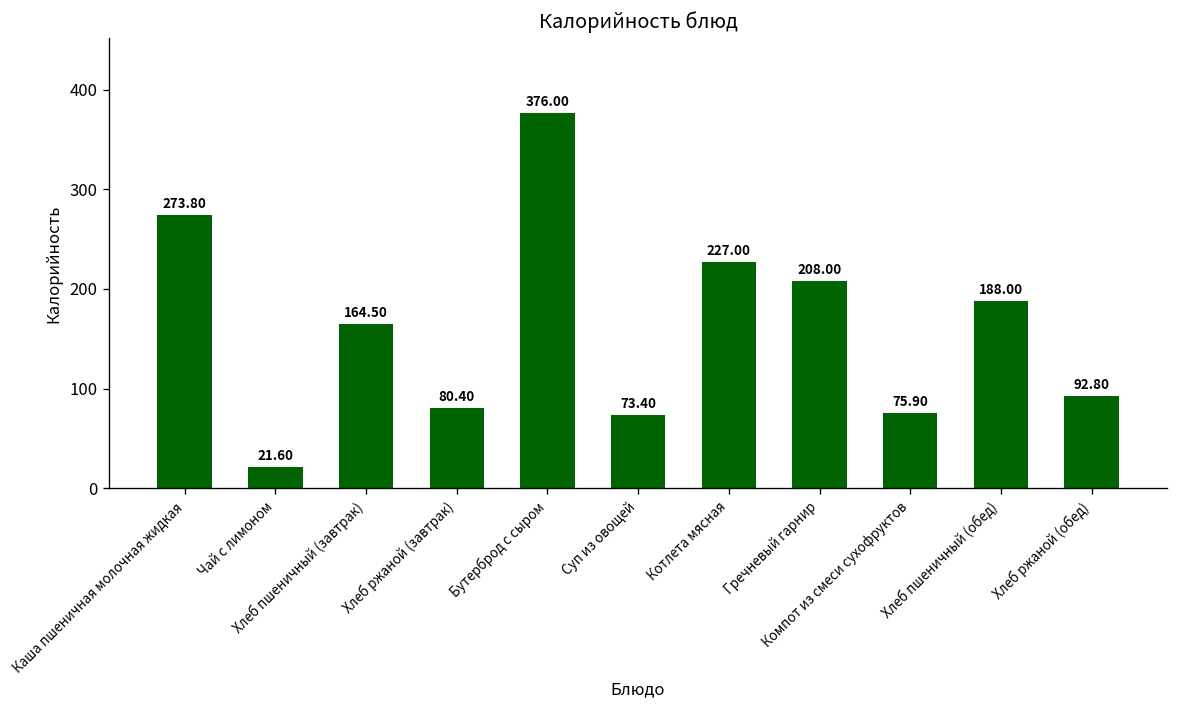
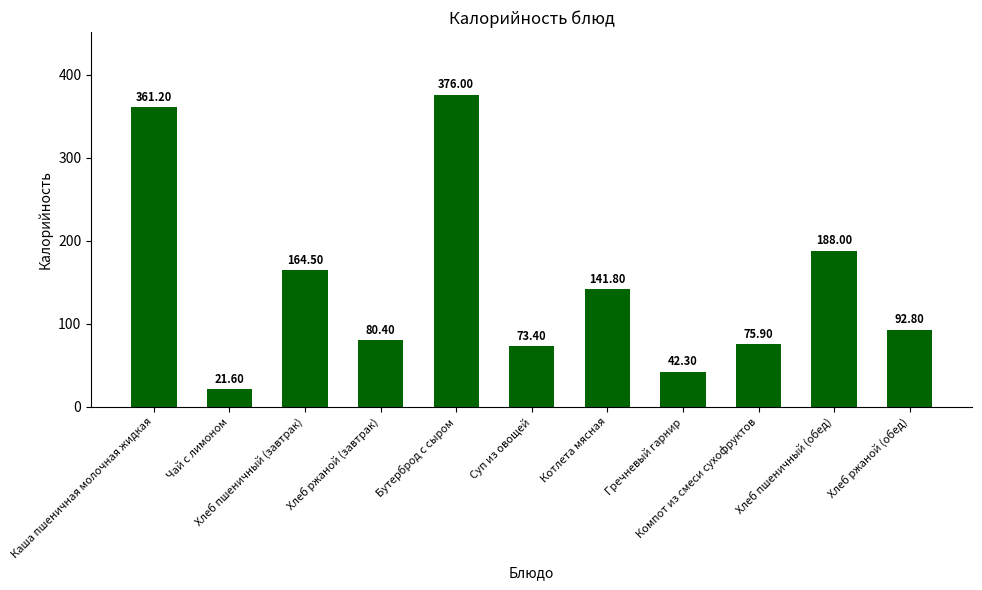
Каша пшеничная молочная жидкая: 273.80 -> 361.20
Котлета мясная: 227.00 -> 141.80
Гречневый гарнир: 208.00 -> 42.30
